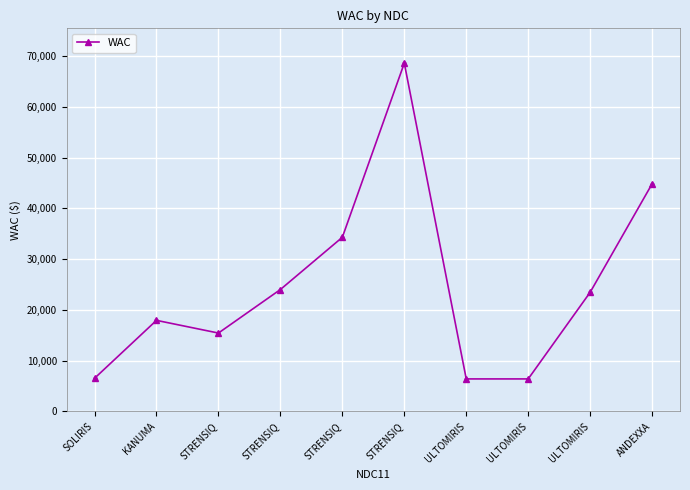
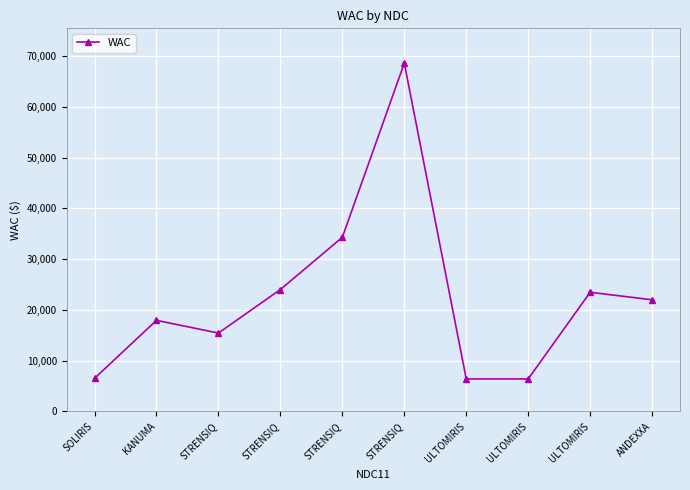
ANDEXXA: 45,000 -> 22,000
